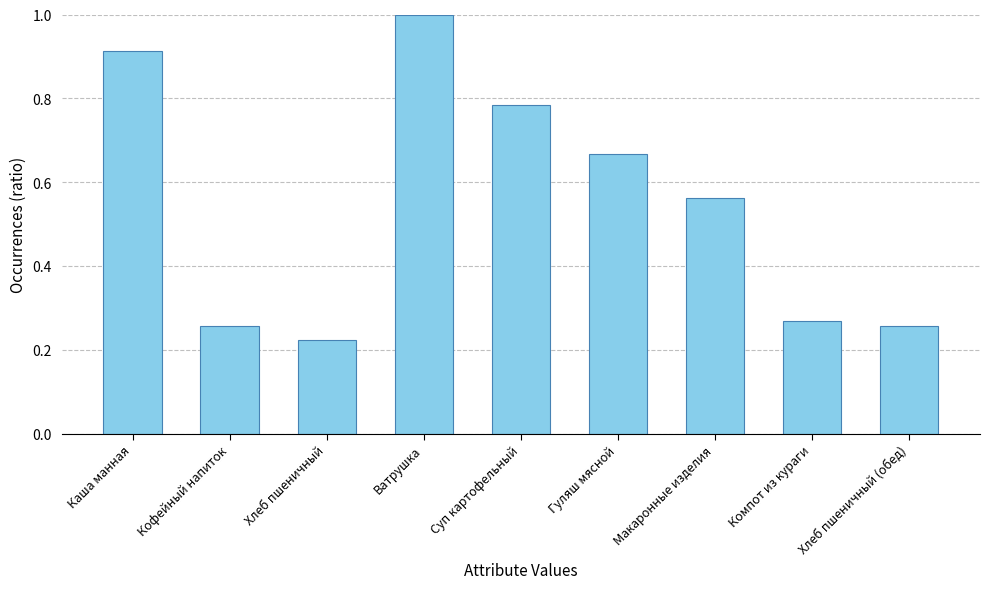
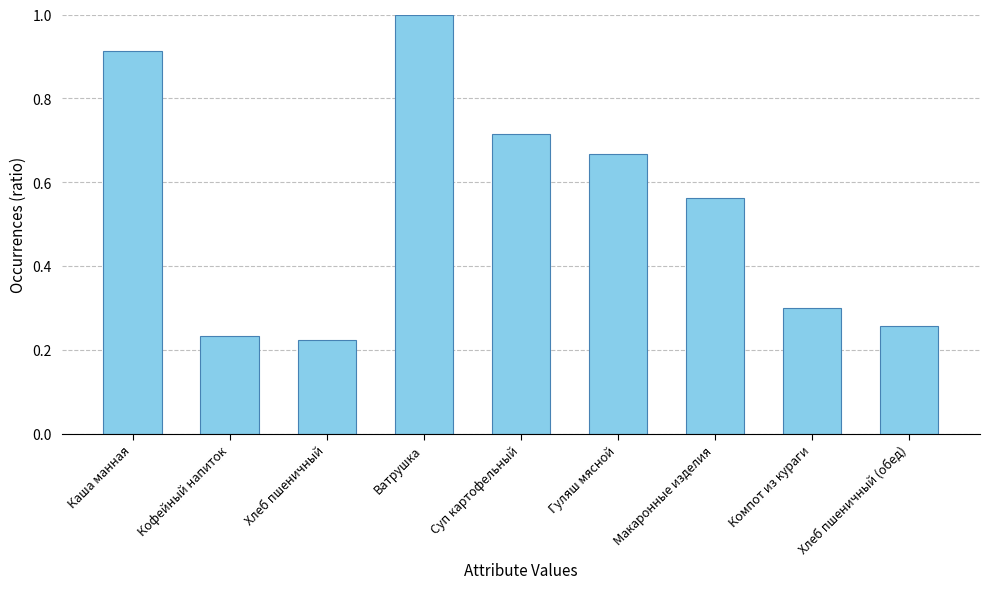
Кофейный напиток: 0.26 -> 0.23
Суп картофельный: 0.78 -> 0.72
Компот из кураги: 0.27 -> 0.30
